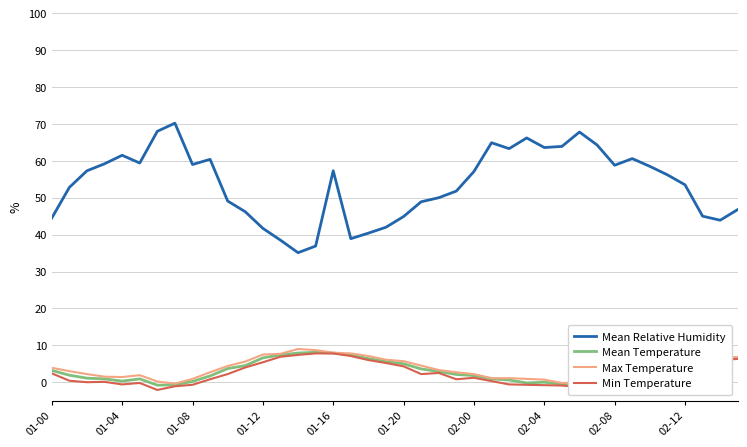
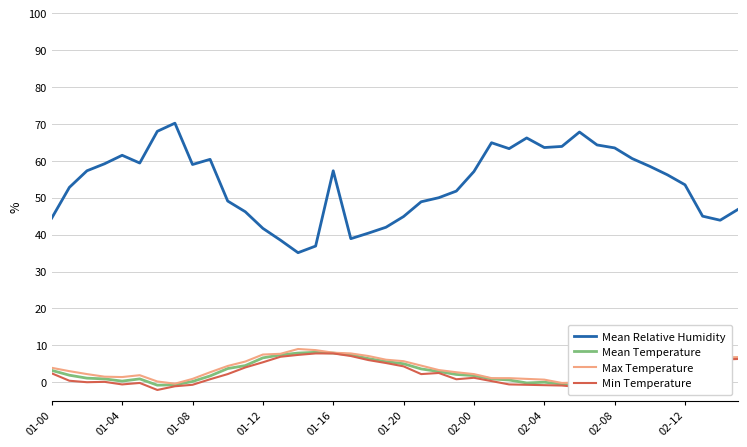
Mean Relative Humidity, 02-08: 59 -> 64
